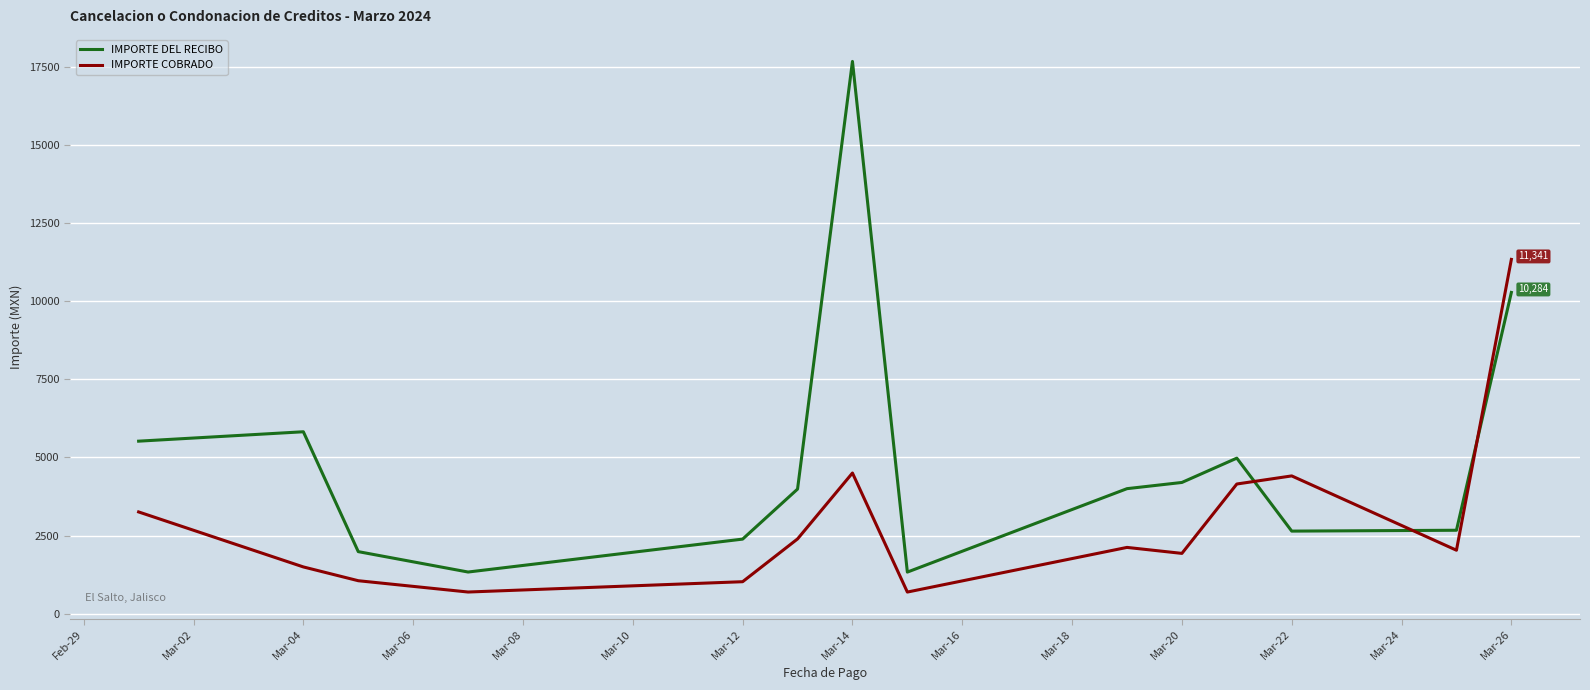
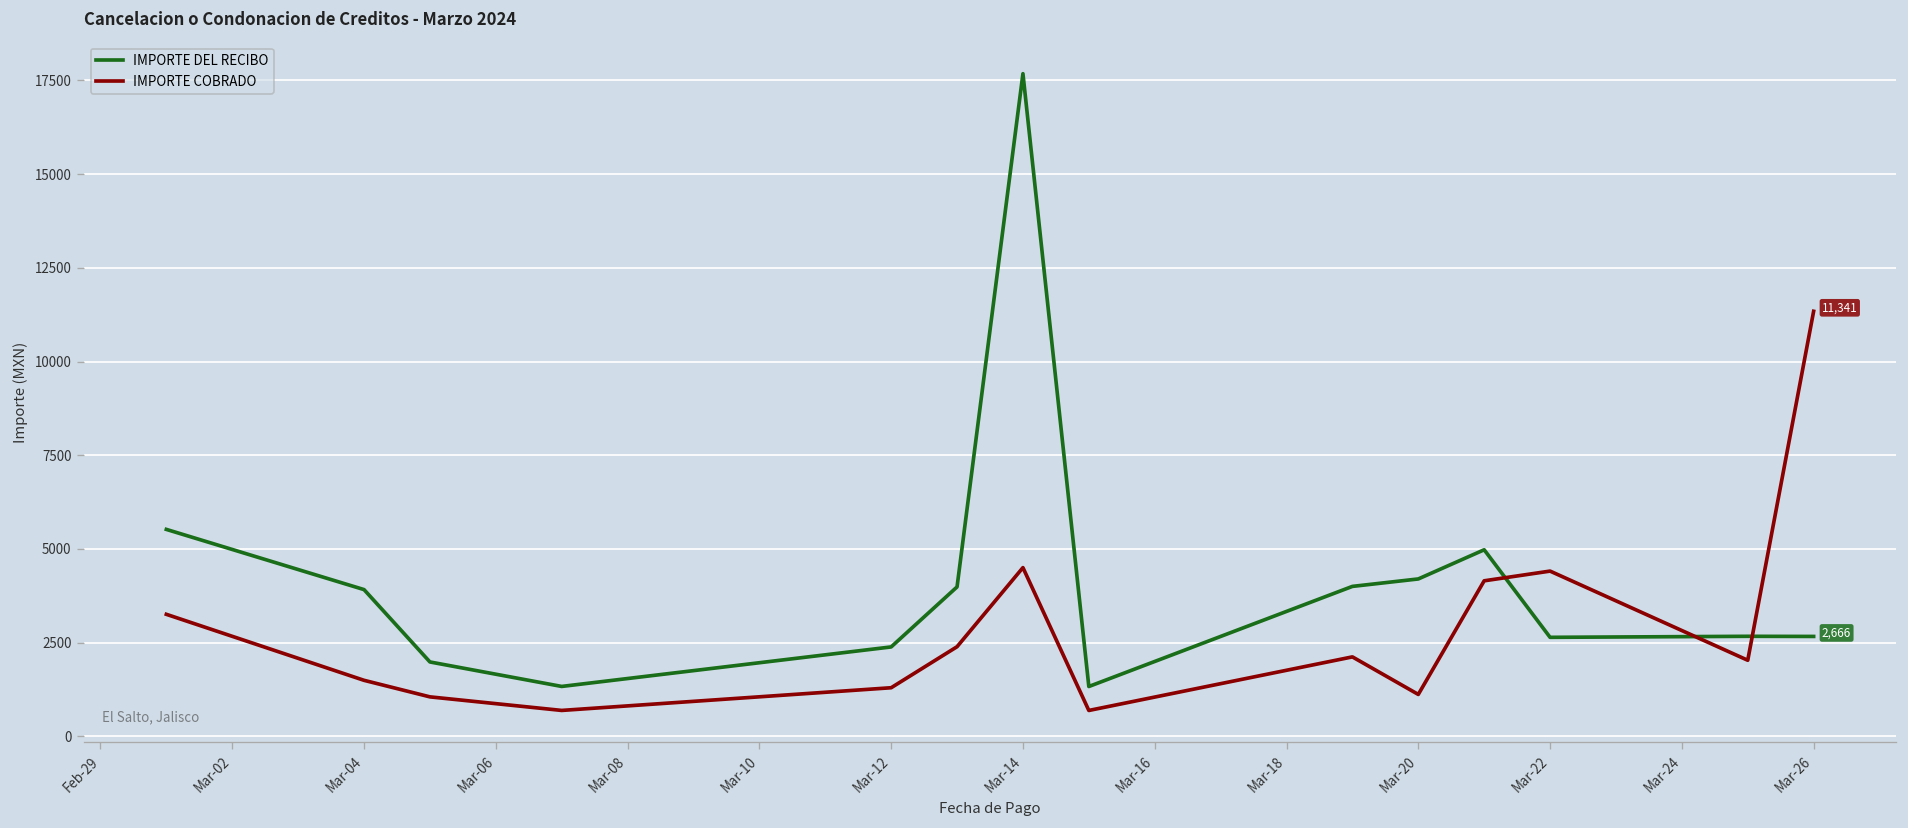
IMPORTE DEL RECIBO, Mar-04: 5800 -> 3900
IMPORTE COBRADO, Mar-12: 1000 -> 1300
IMPORTE COBRADO, Mar-20: 1900 -> 1100
IMPORTE DEL RECIBO, Mar-26: 10,284 -> 2,666
